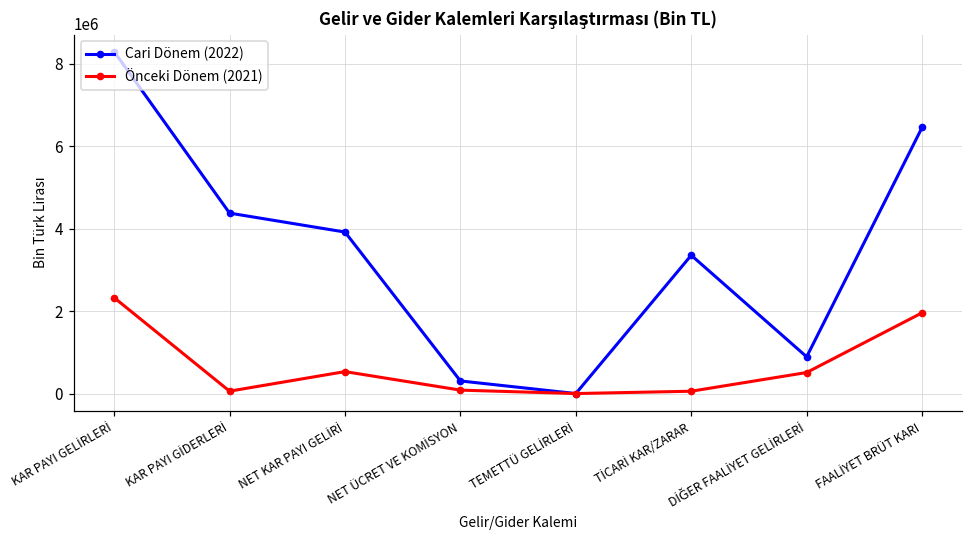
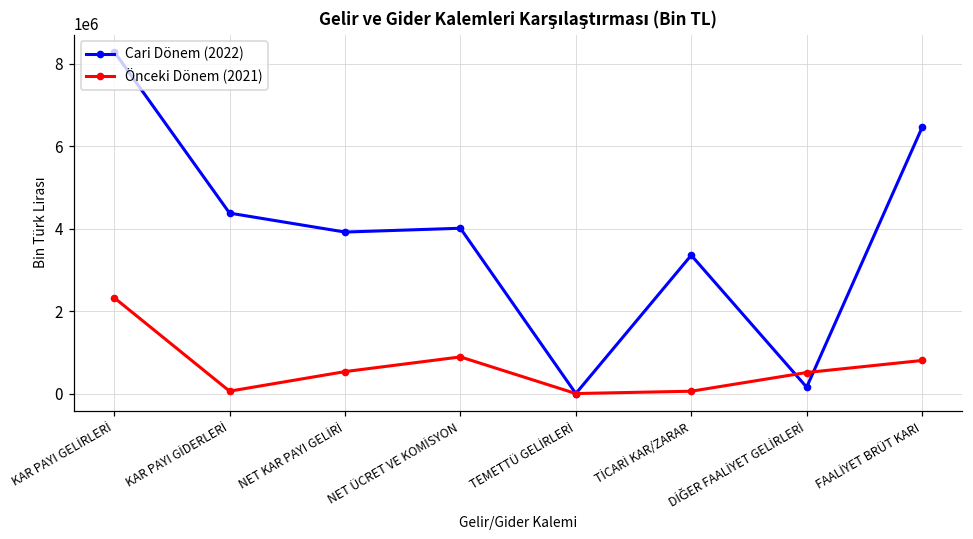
Cari Dönem (2022), NET ÜCRET VE KOMİSYON: 300000 -> 4000000
Önceki Dönem (2021), NET ÜCRET VE KOMİSYON: 100000 -> 900000
Cari Dönem (2022), DİĞER FAALİYET GELİRLERİ: 900000 -> 200000
Önceki Dönem (2021), FAALİYET BRÜT KARI: 2000000 -> 800000
